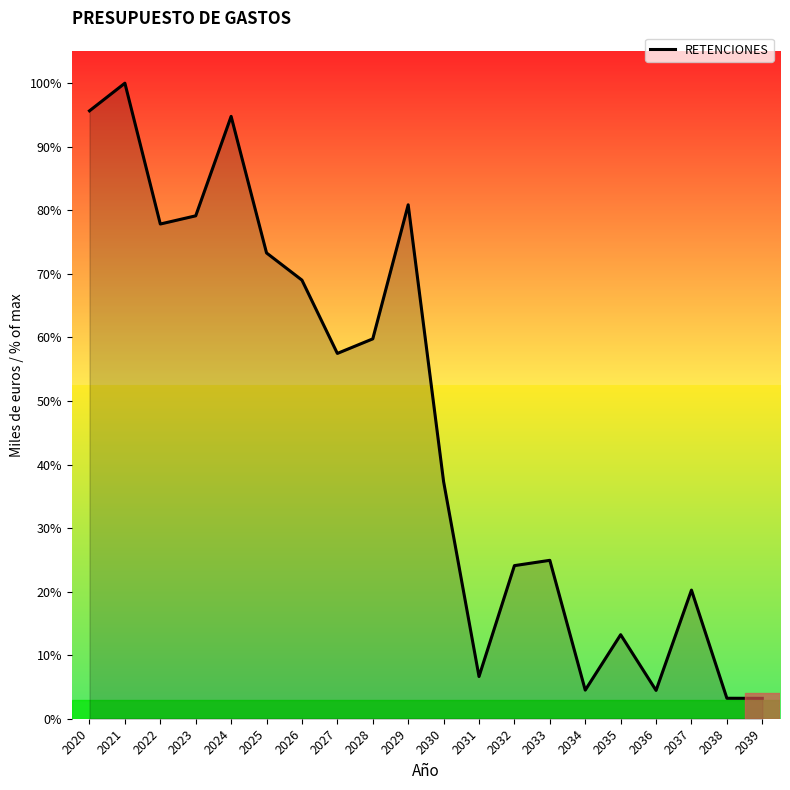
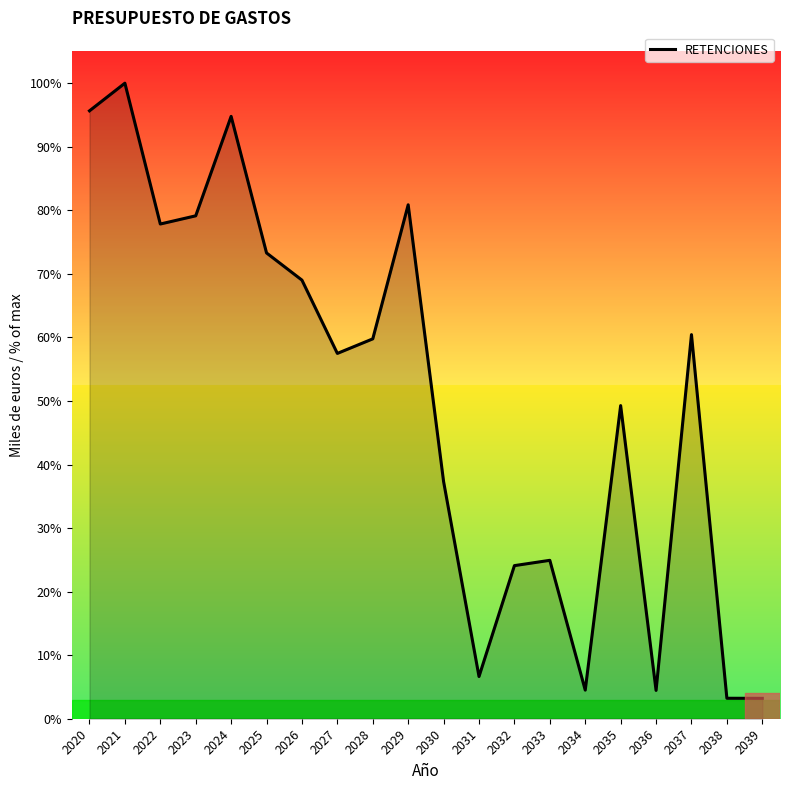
2035: 13% -> 49%
2037: 20% -> 60%
